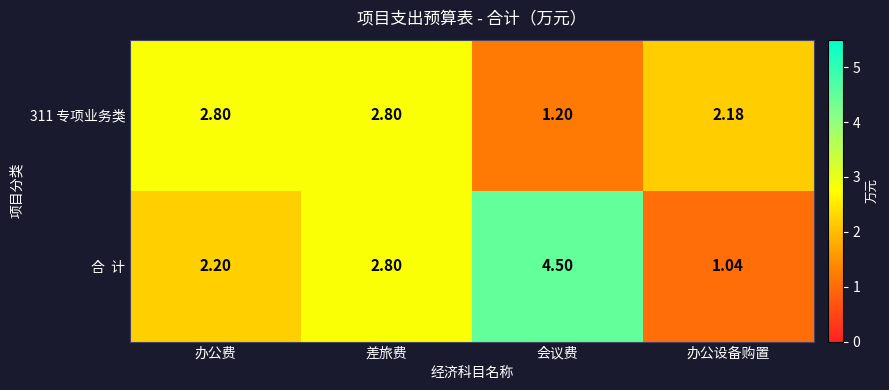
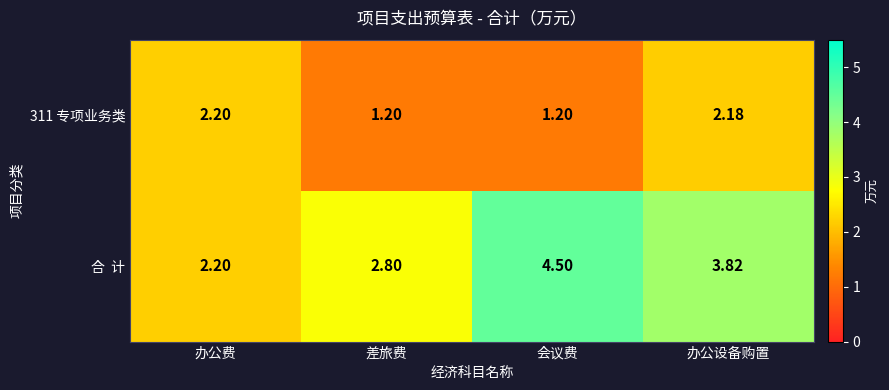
311 专项业务类, 办公费: 2.80 -> 2.20
311 专项业务类, 差旅费: 2.80 -> 1.20
合 计, 办公设备购置: 1.04 -> 3.82
